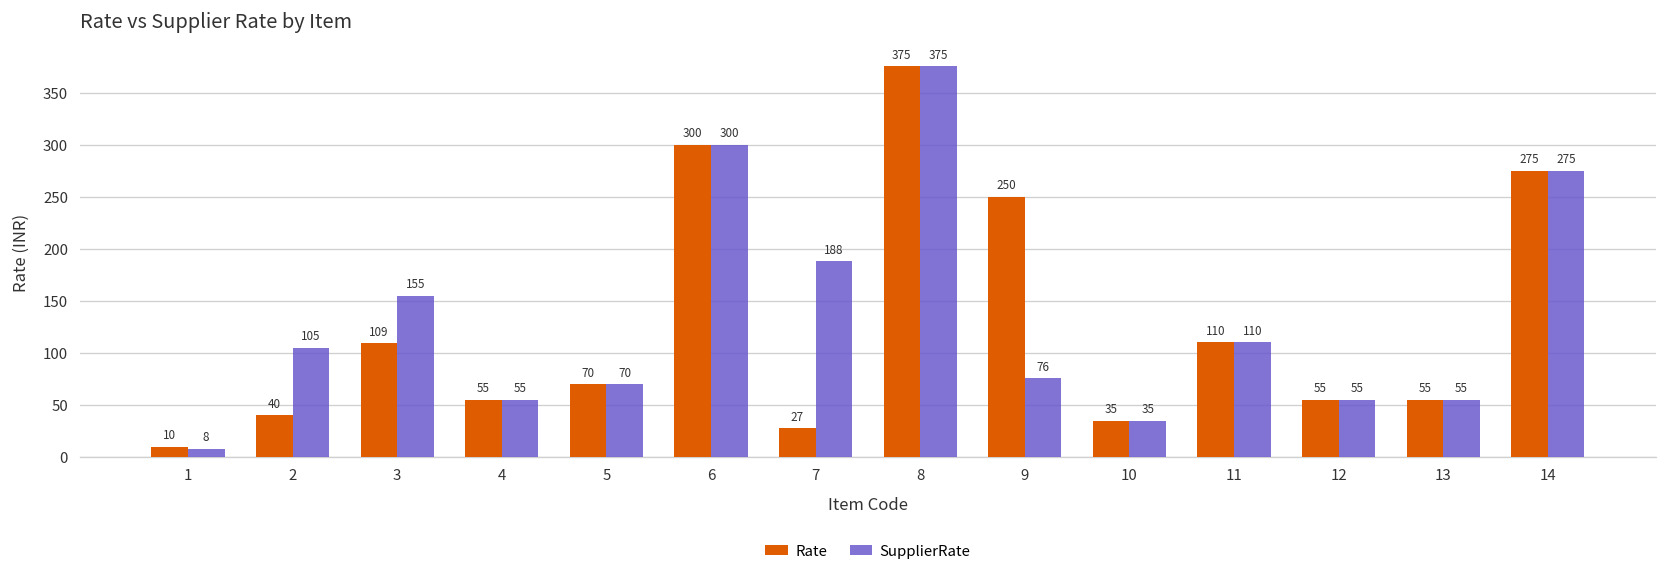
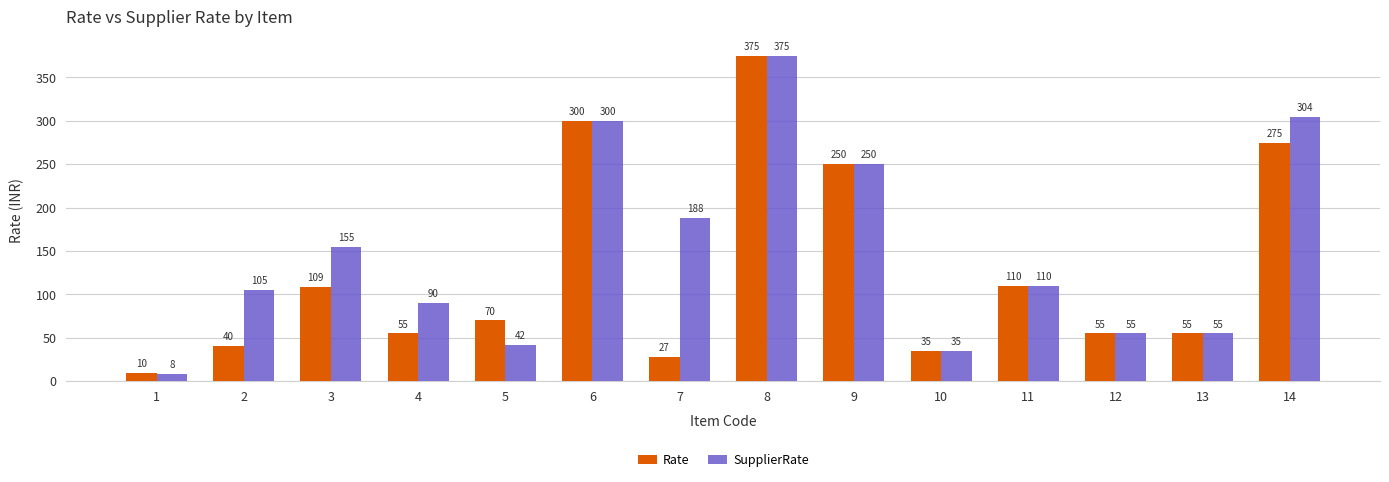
SupplierRate, 4: 55 -> 90
SupplierRate, 5: 70 -> 42
SupplierRate, 9: 76 -> 250
SupplierRate, 14: 275 -> 304
